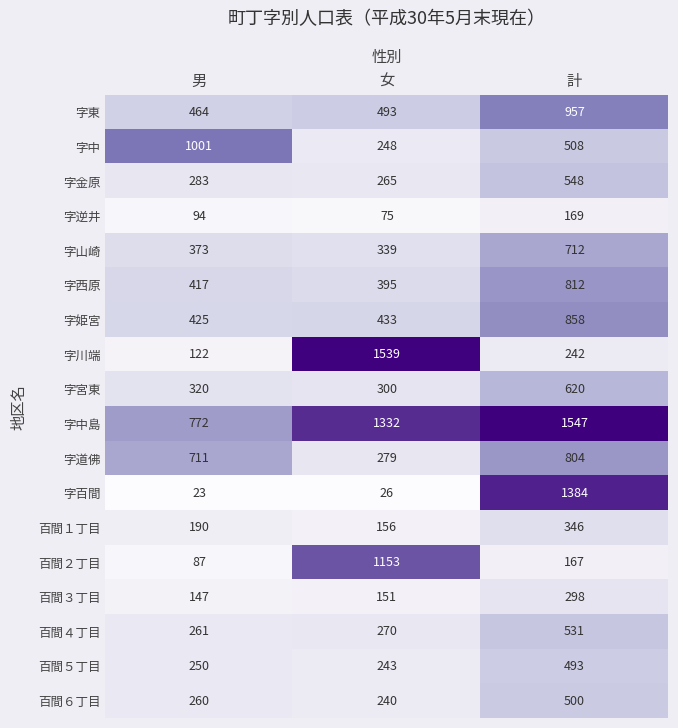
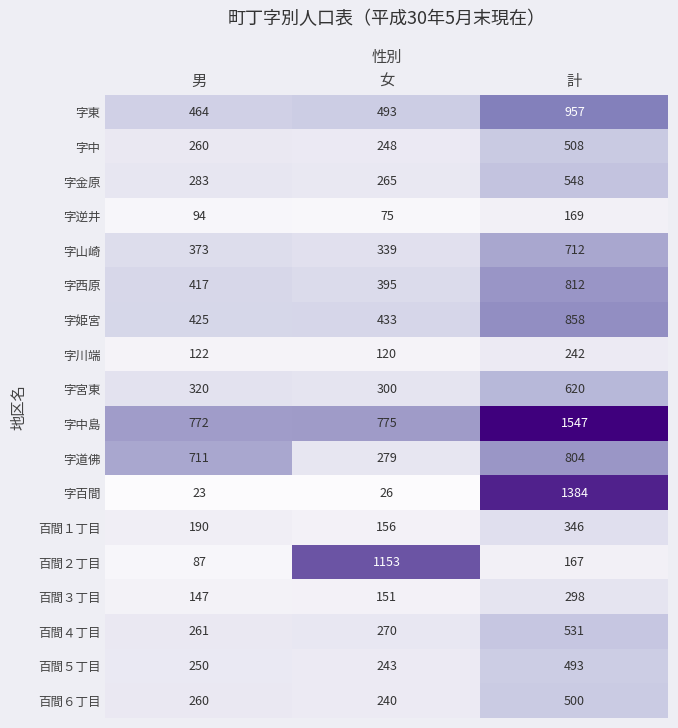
字中, 男: 1001 -> 260
字川端, 女: 1539 -> 120
字中島, 女: 1332 -> 775
